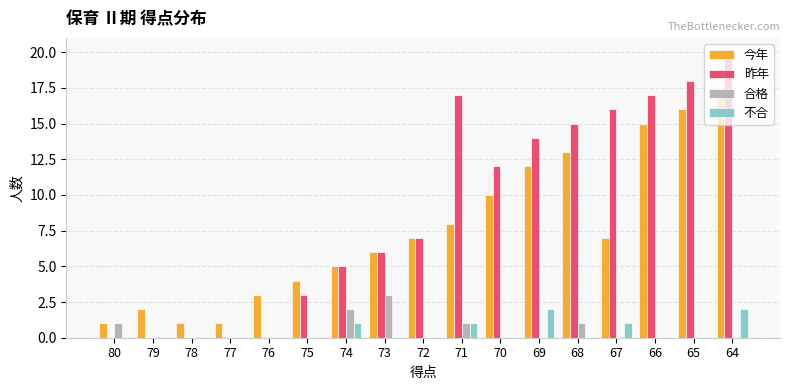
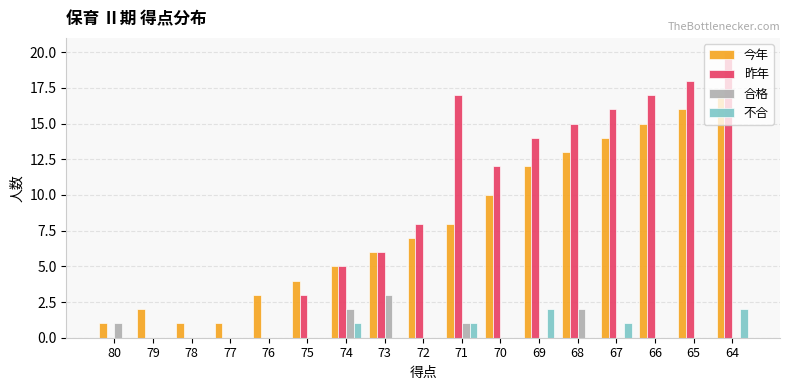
昨年, 72: 7 -> 8
合格, 68: 1 -> 2
今年, 67: 7 -> 14
